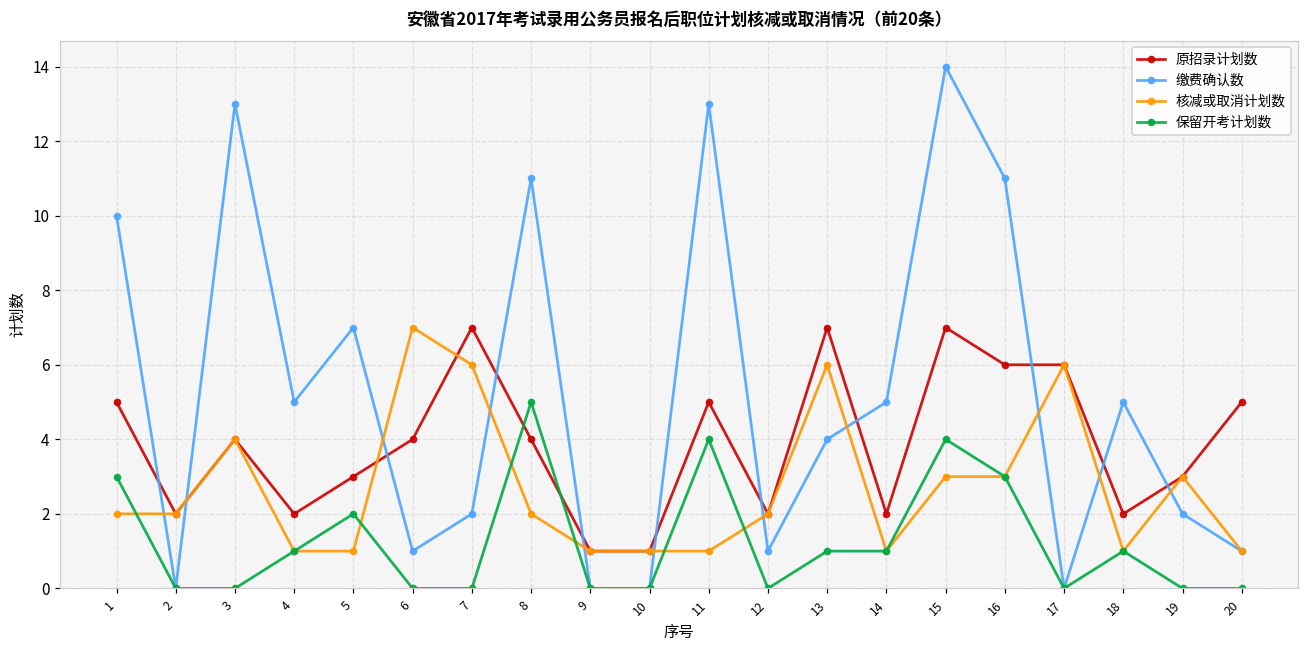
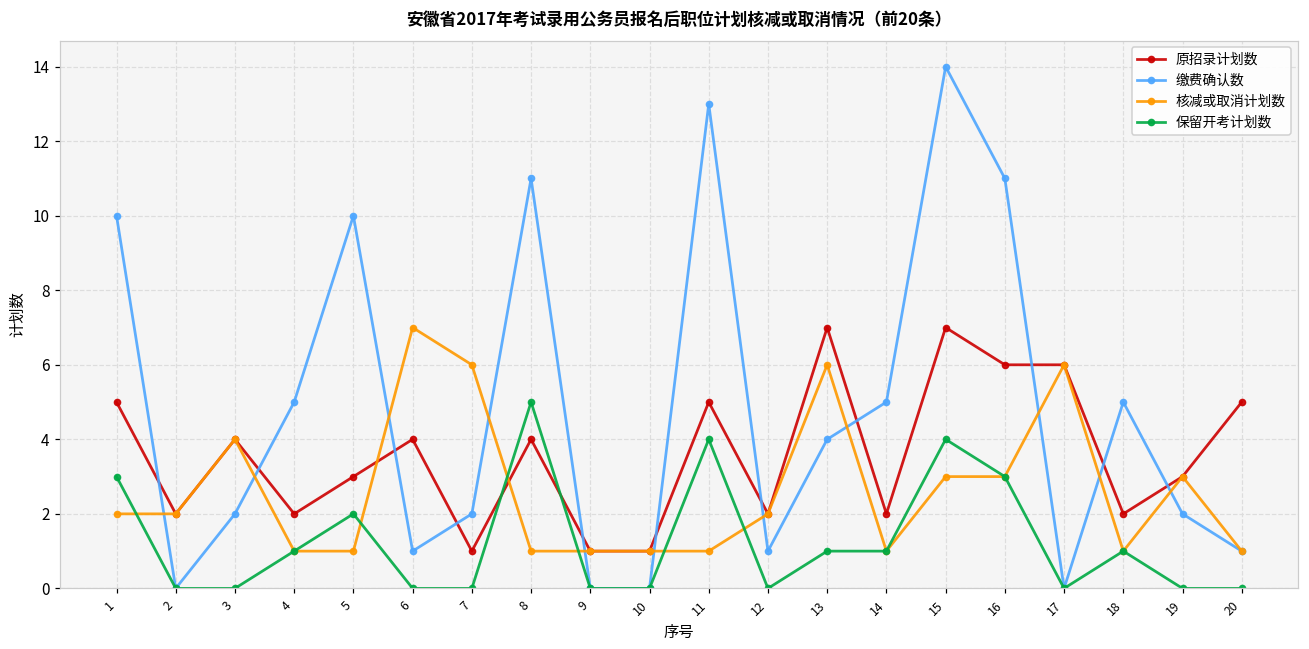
缴费确认数, 3: 13 -> 2
缴费确认数, 5: 7 -> 10
原招录计划数, 7: 7 -> 1
核减或取消计划数, 8: 2 -> 1
